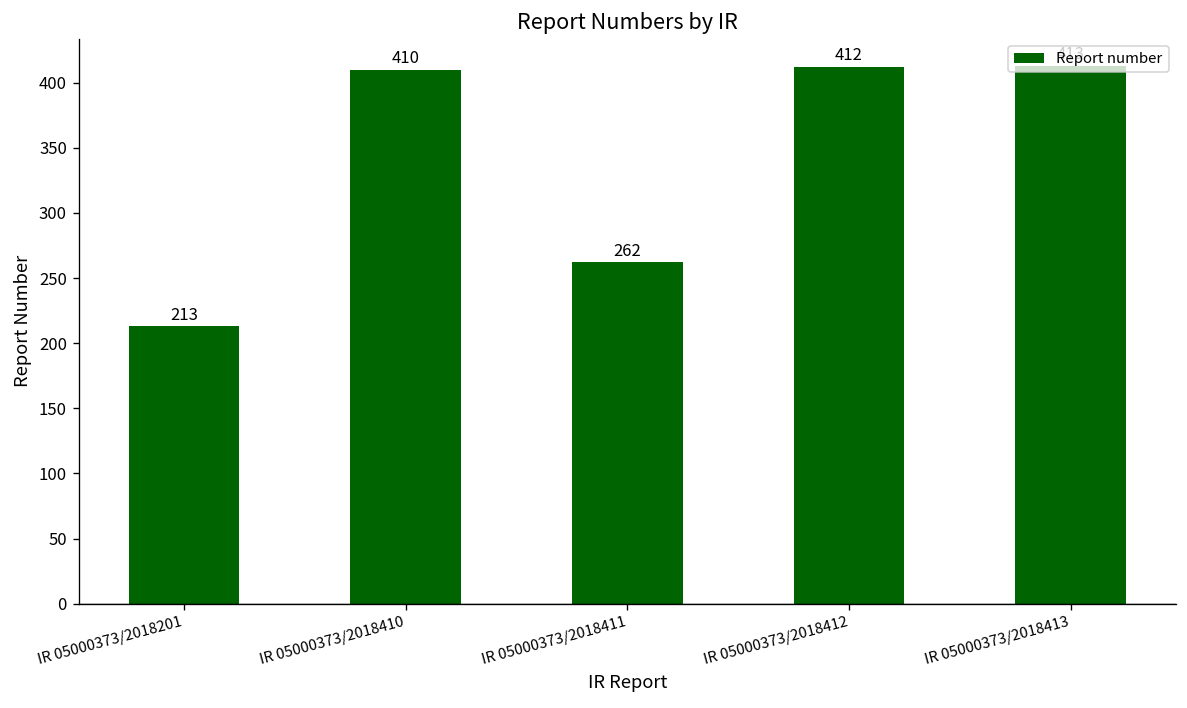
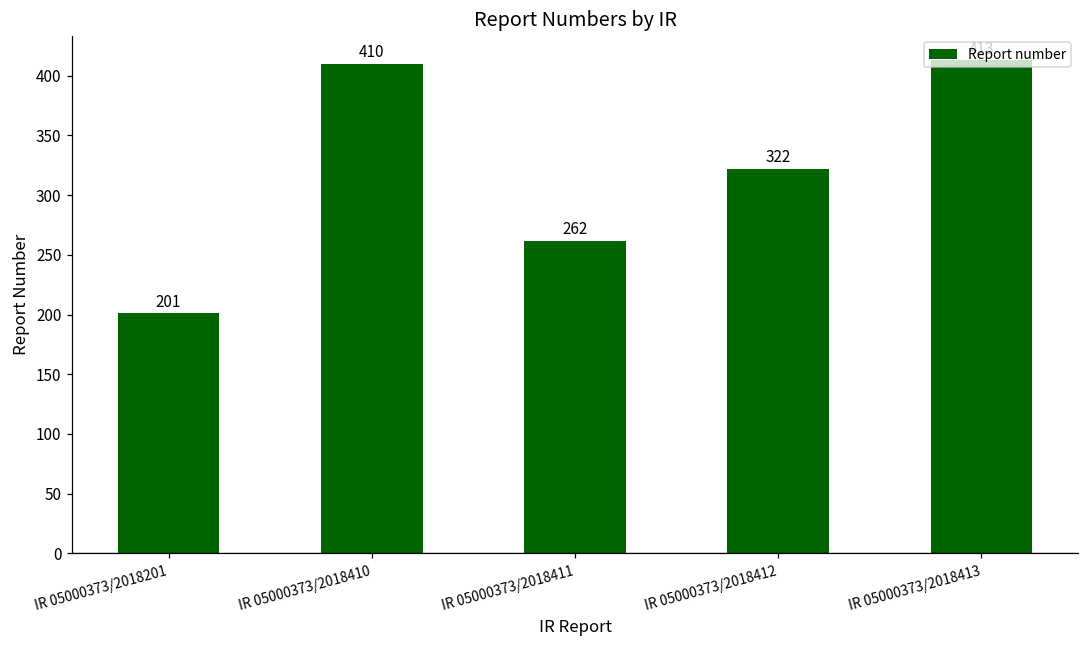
IR 05000373/2018201: 213 -> 201
IR 05000373/2018412: 412 -> 322
